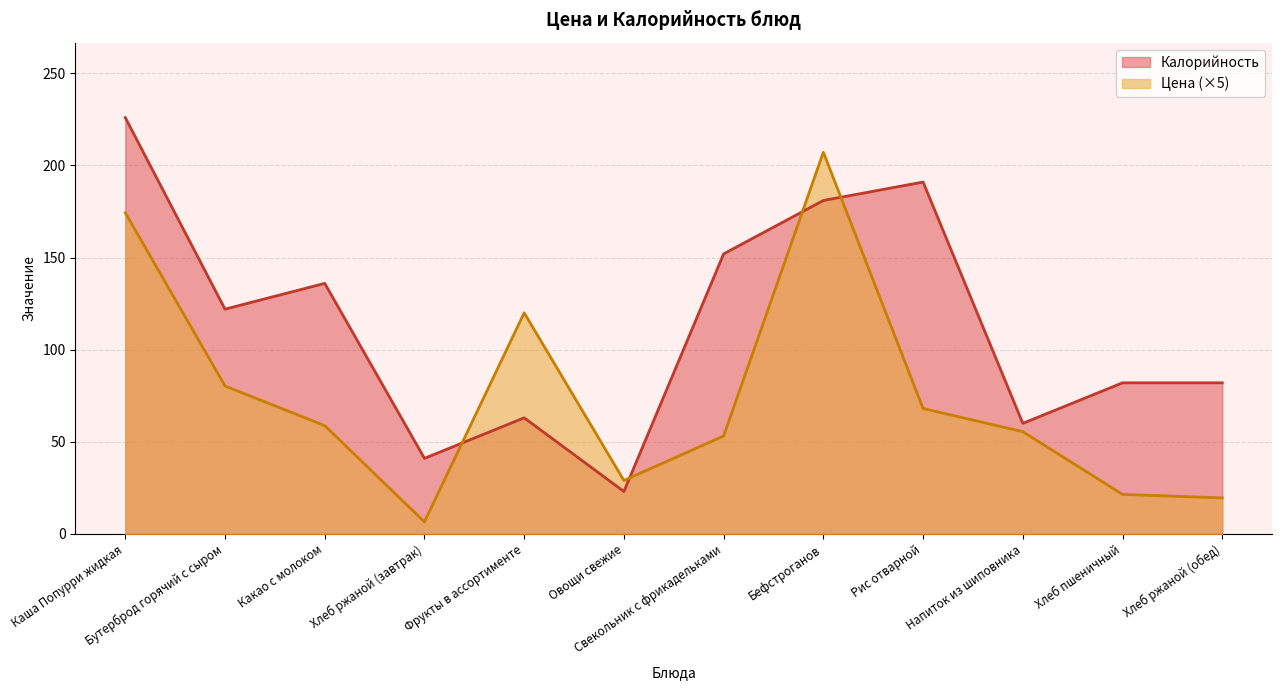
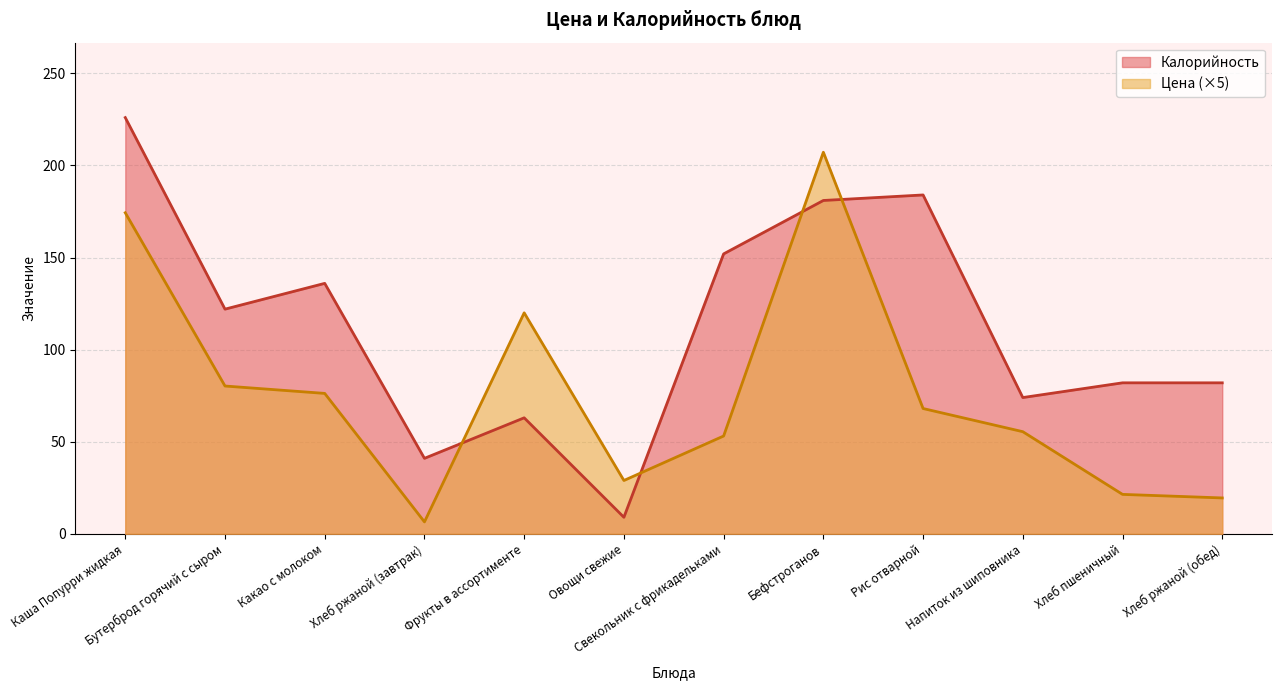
Цена (×5), Какао с молоком: 59 -> 76
Калорийность, Овощи свежие: 23 -> 9
Калорийность, Рис отварной: 191 -> 184
Калорийность, Напиток из шиповника: 60 -> 74
